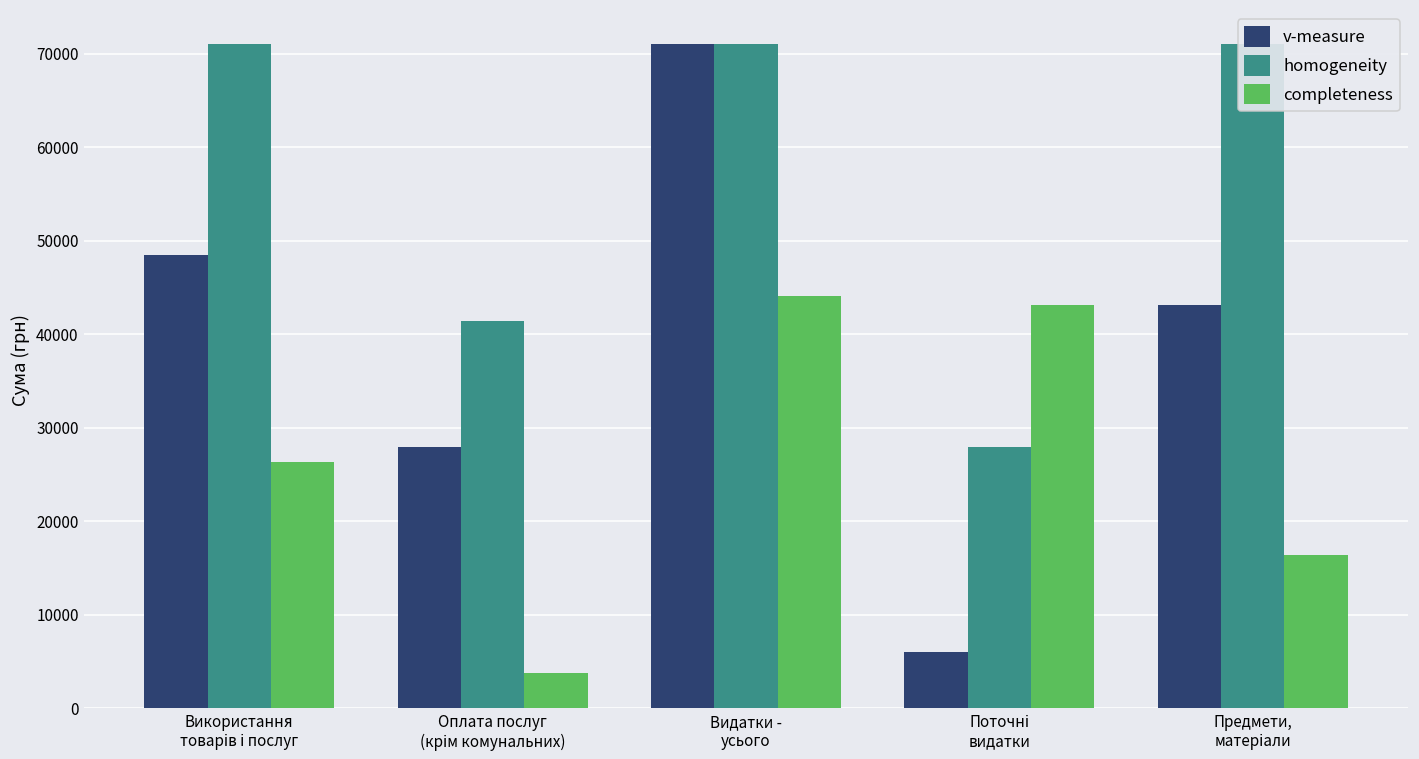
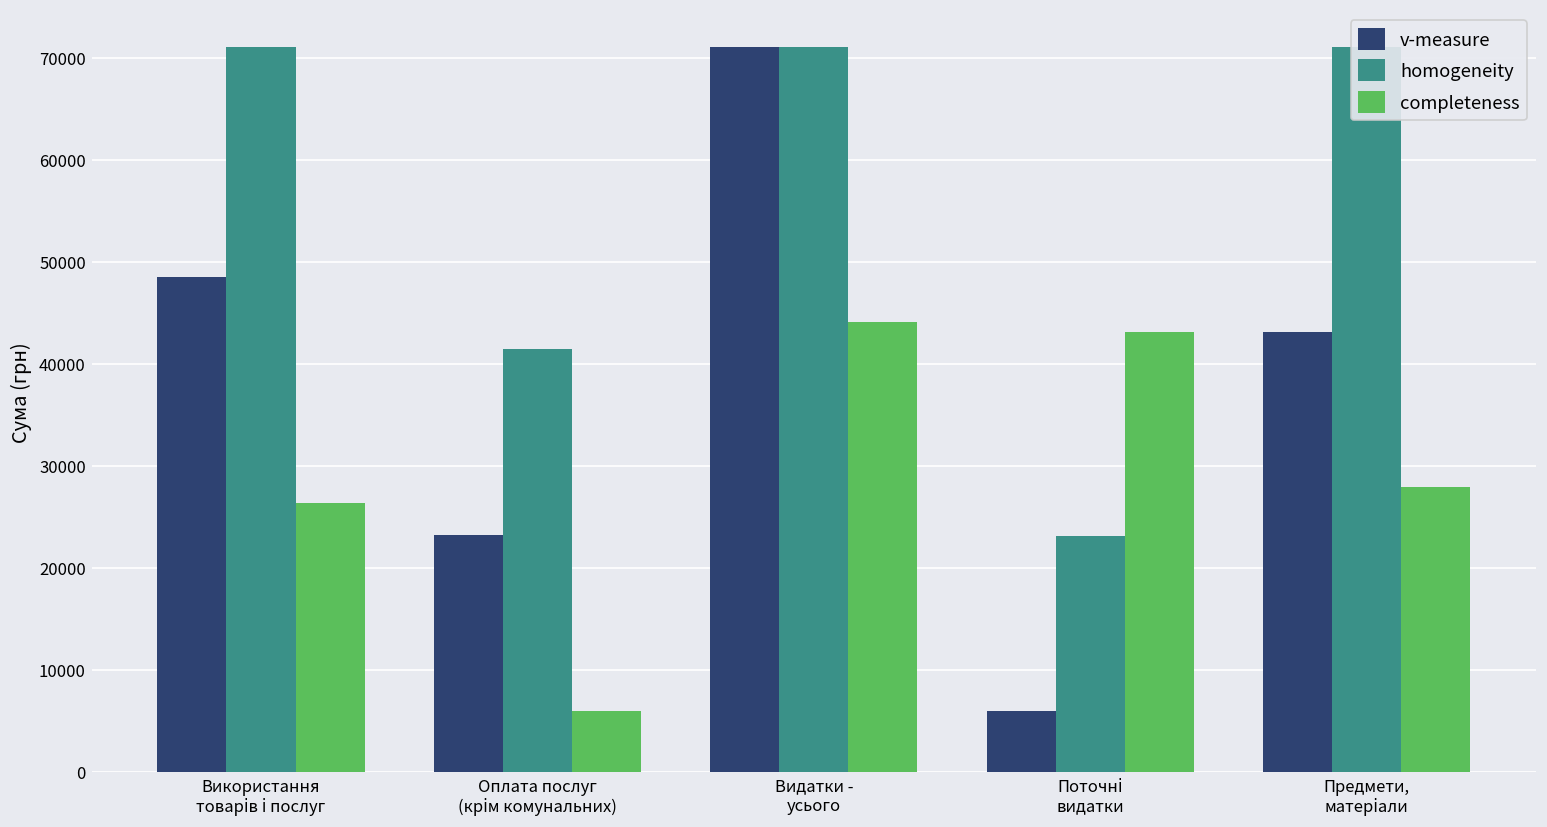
v-measure, Оплата послуг (крім комунальних): 28000 -> 23000
completeness, Оплата послуг (крім комунальних): 4000 -> 6000
homogeneity, Поточні видатки: 28000 -> 23000
completeness, Предмети, матеріали: 16000 -> 28000
